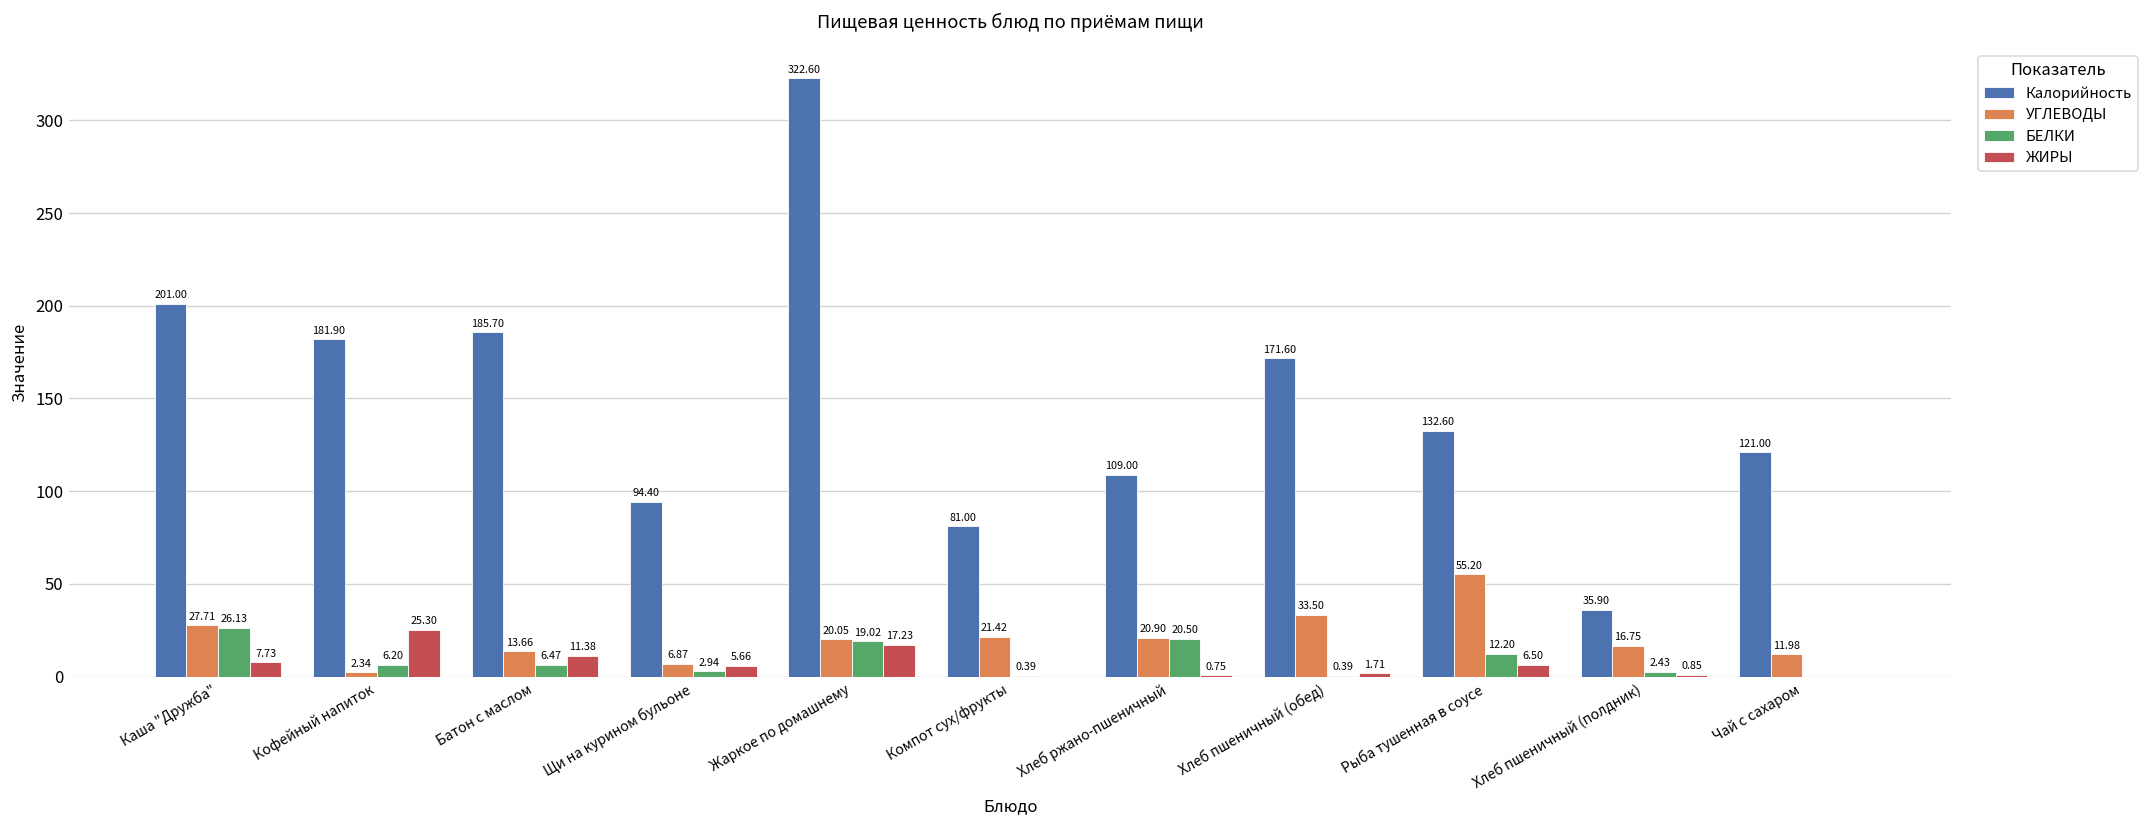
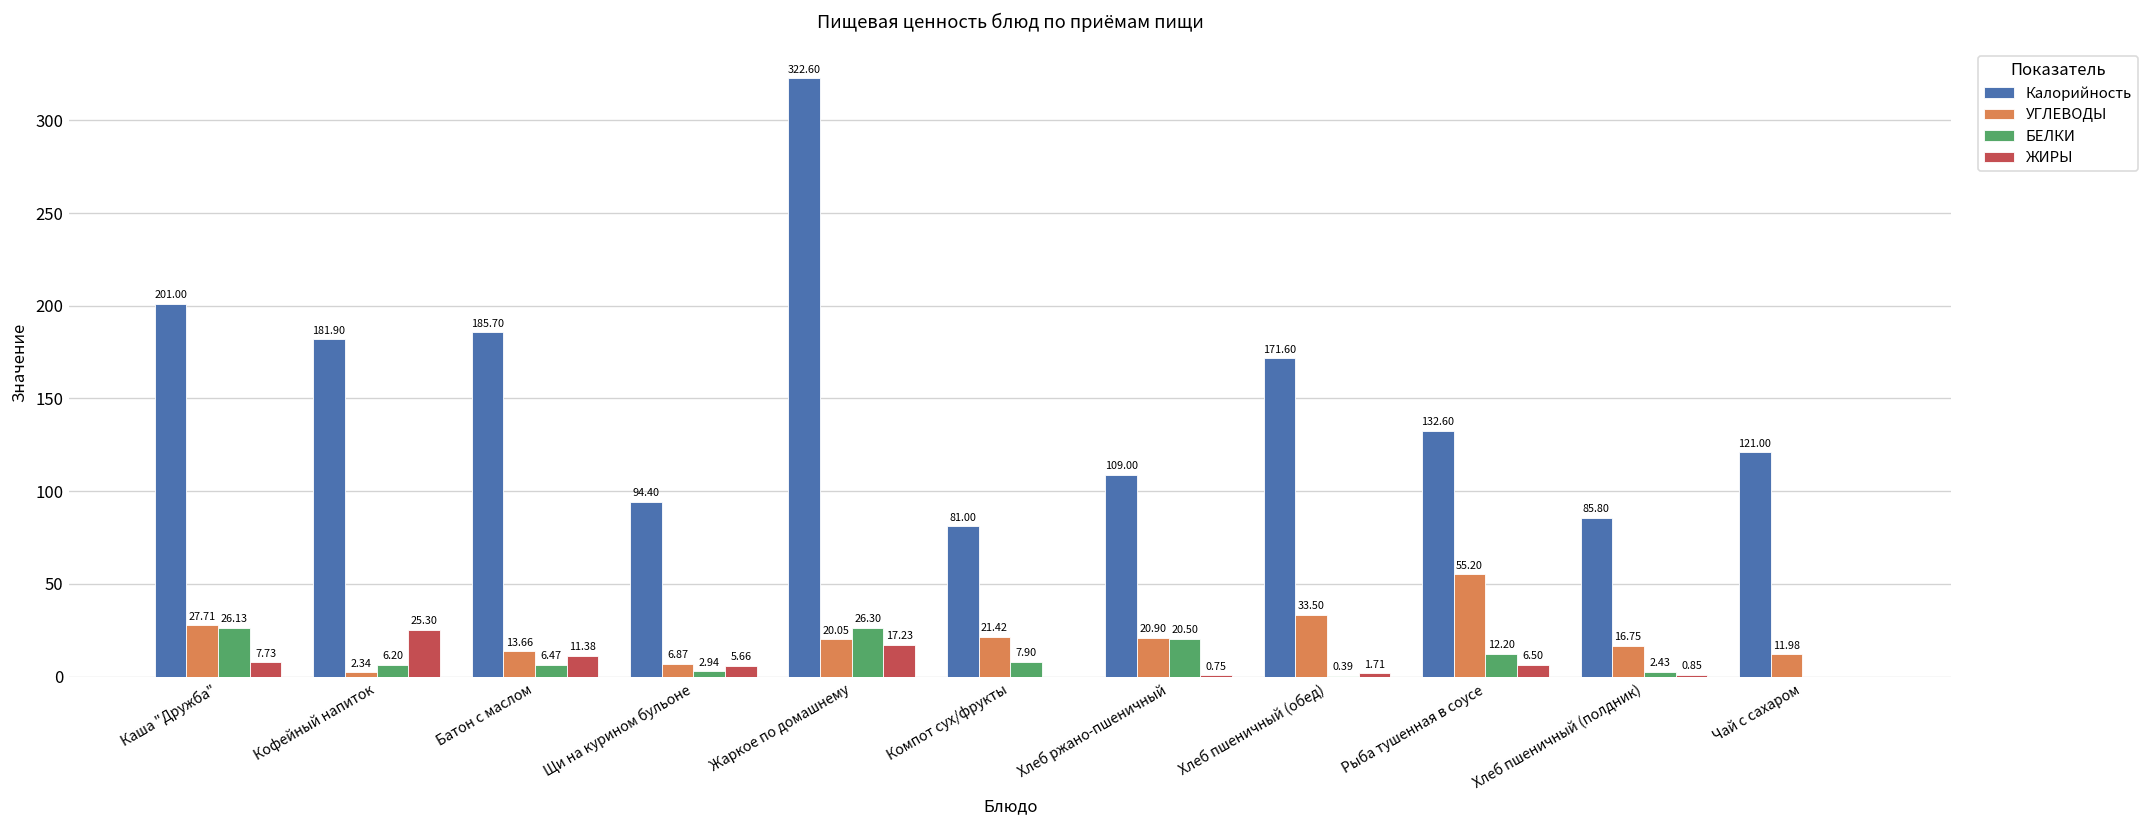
БЕЛКИ, Жаркое по домашнему: 19.02 -> 26.30
БЕЛКИ, Компот сух/фрукты: 0.39 -> 7.90
Калорийность, Хлеб пшеничный (полдник): 35.90 -> 85.80
